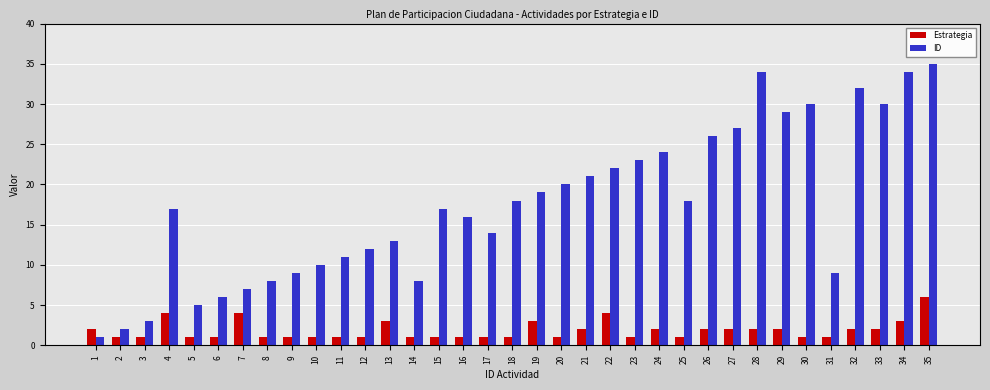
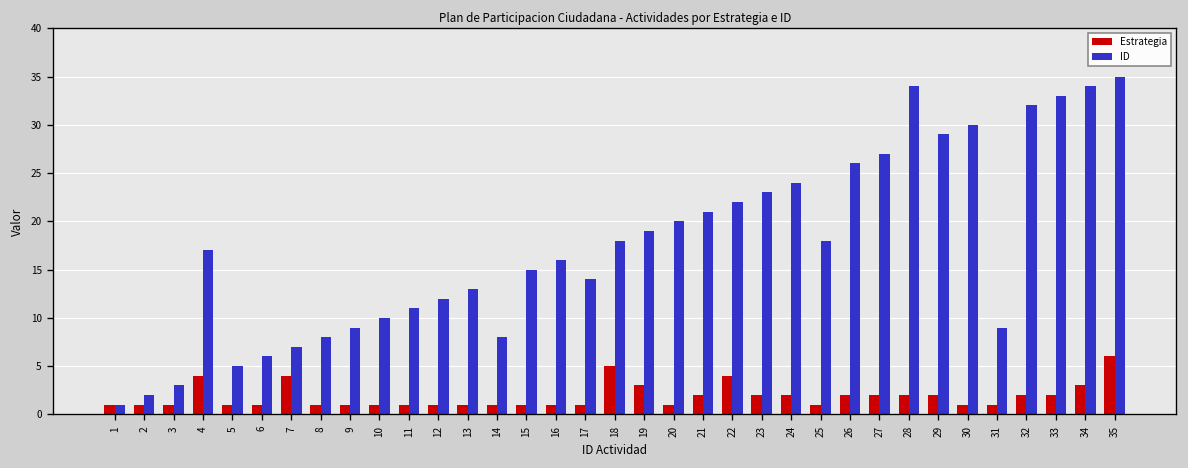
Estrategia, 1: 2 -> 1
Estrategia, 13: 3 -> 1
ID, 15: 17 -> 15
Estrategia, 18: 1 -> 5
Estrategia, 23: 1 -> 2
ID, 33: 30 -> 33
